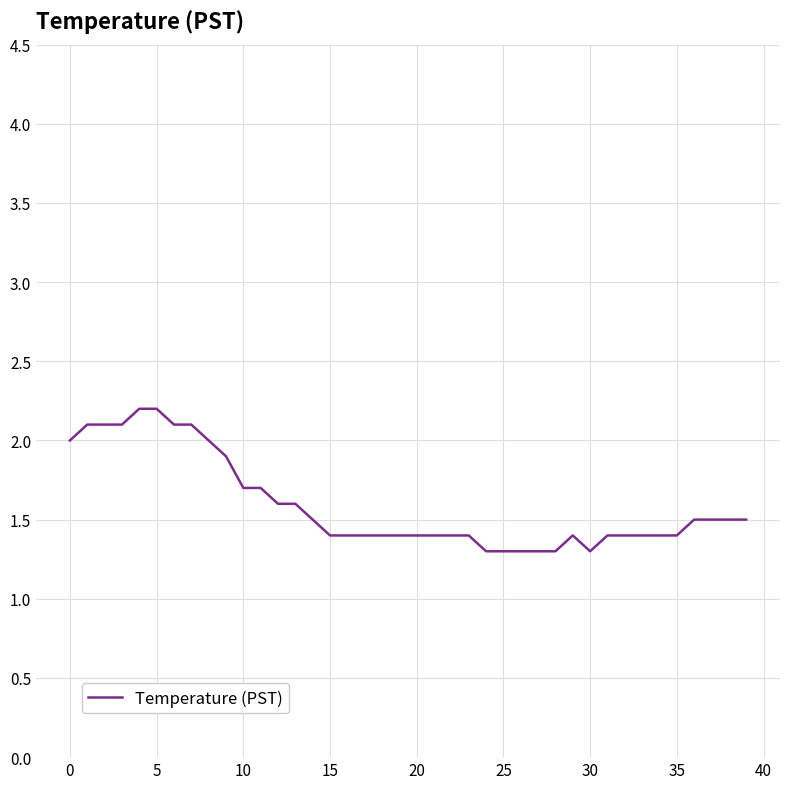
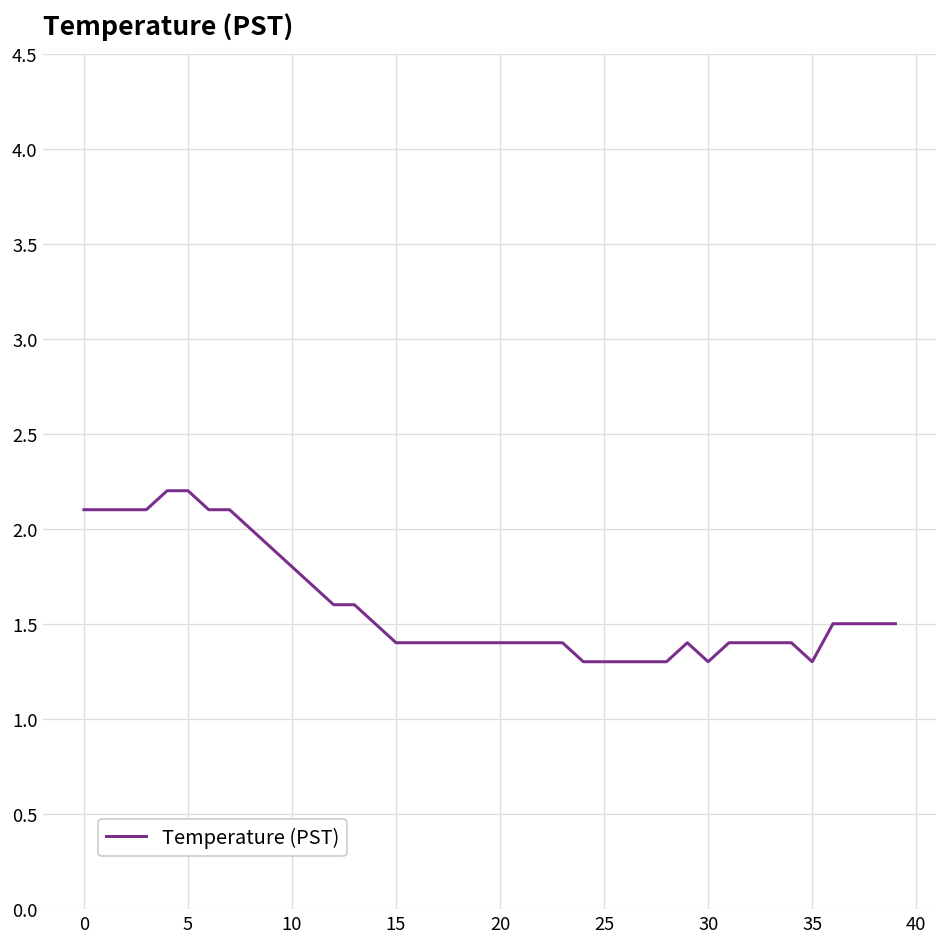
0: 2.0 -> 2.1
10: 1.7 -> 1.8
35: 1.4 -> 1.3
